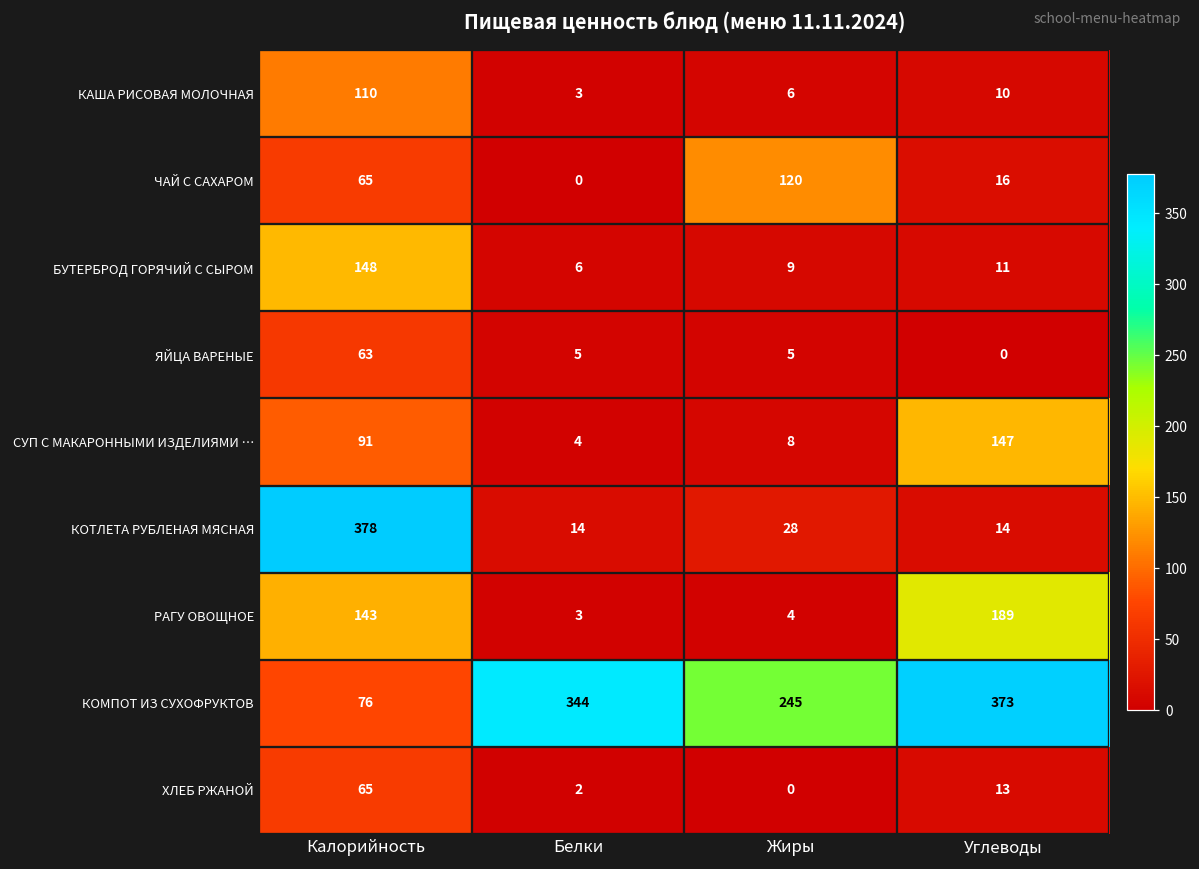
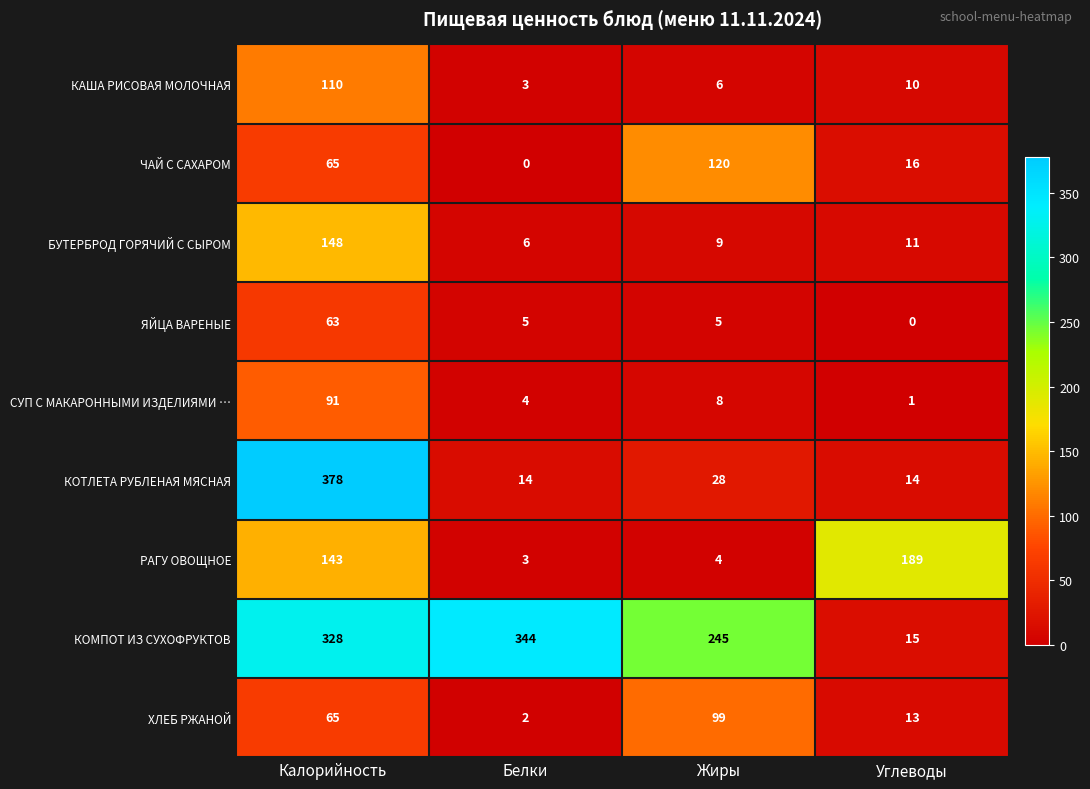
СУП С МАКАРОННЫМИ ИЗДЕЛИЯМИ …, Углеводы: 147 -> 1
КОМПОТ ИЗ СУХОФРУКТОВ, Калорийность: 76 -> 328
КОМПОТ ИЗ СУХОФРУКТОВ, Углеводы: 373 -> 15
ХЛЕБ РЖАНОЙ, Жиры: 0 -> 99
